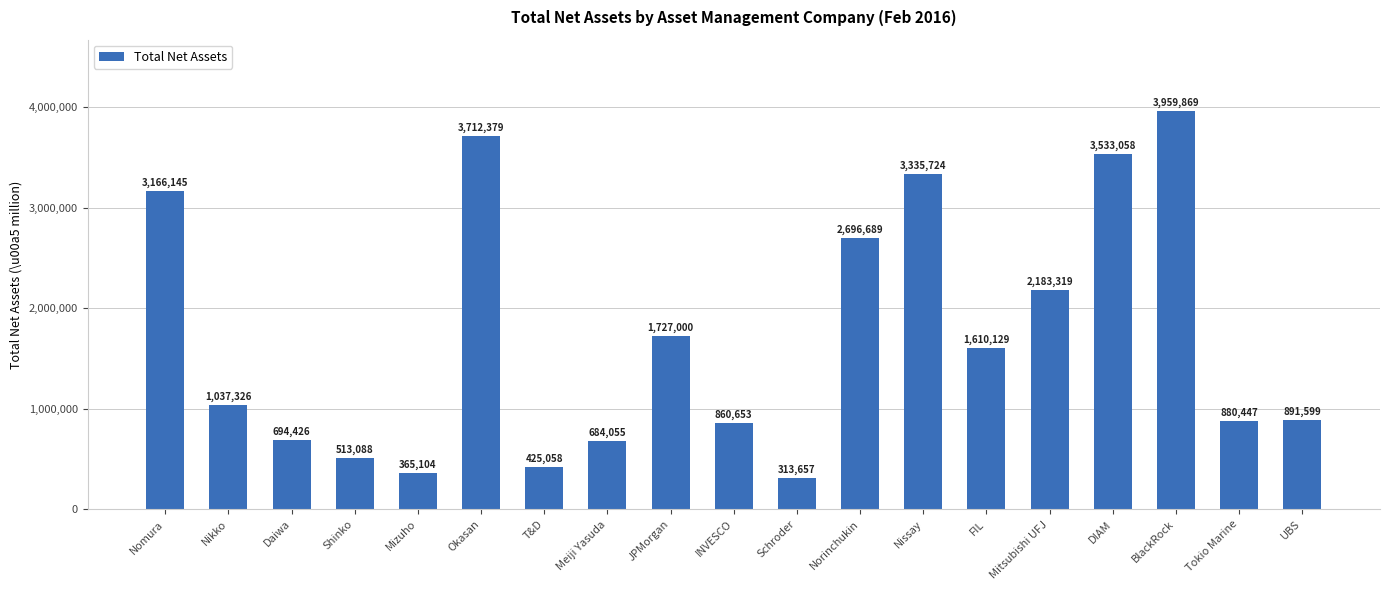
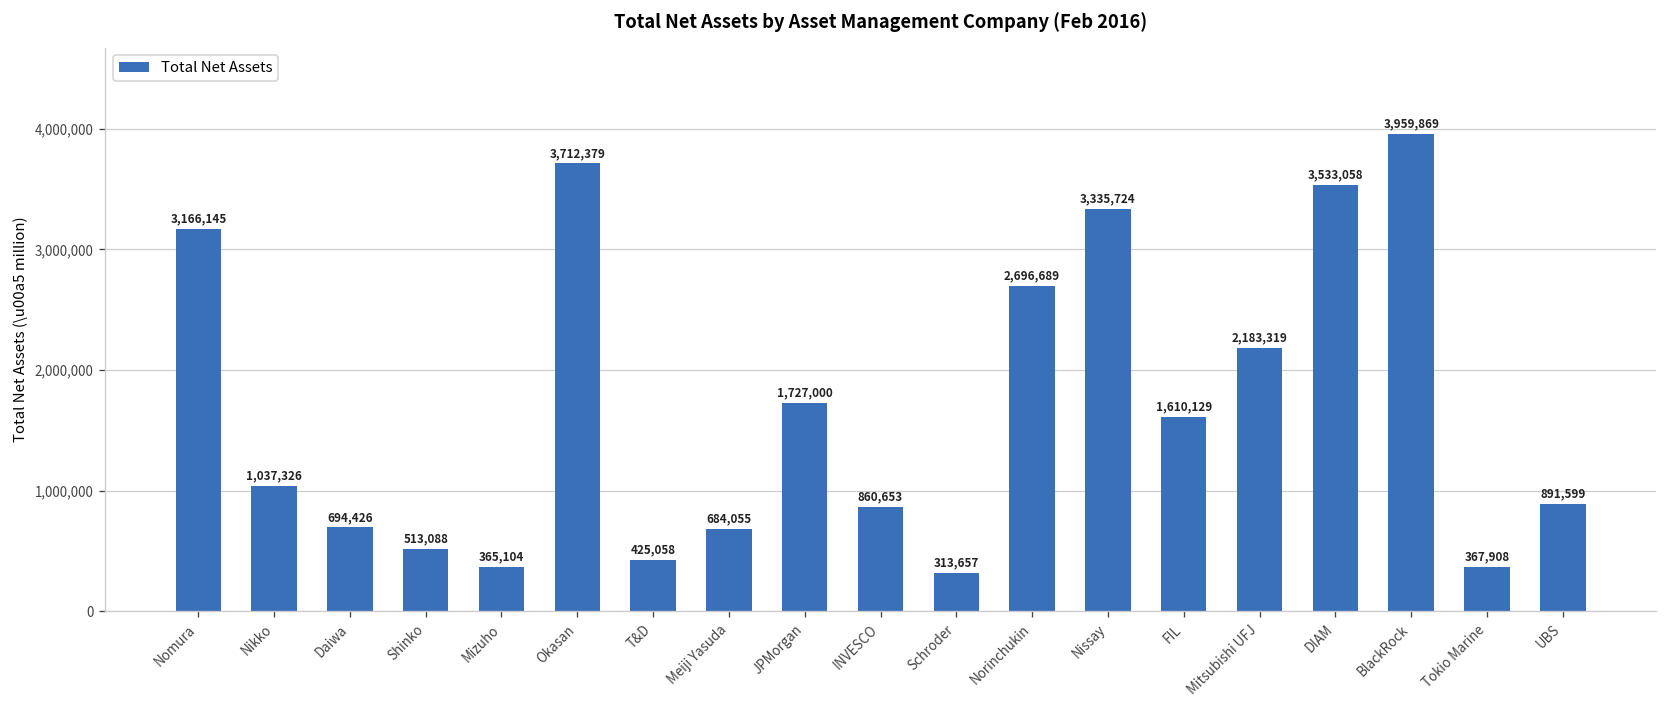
Tokio Marine: 880,447 -> 367,908
